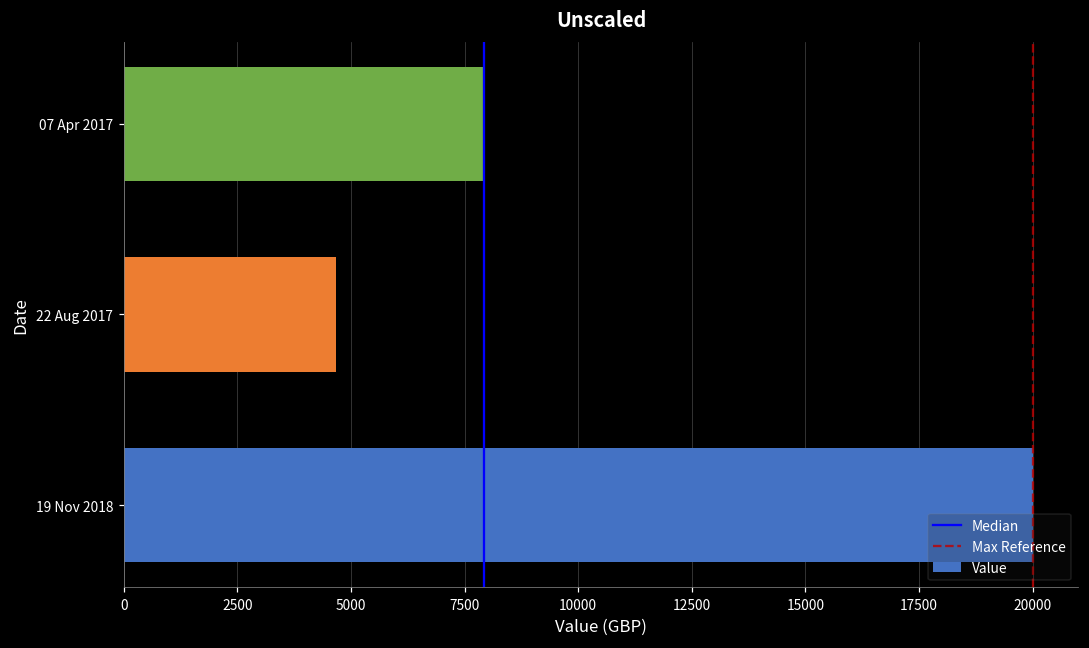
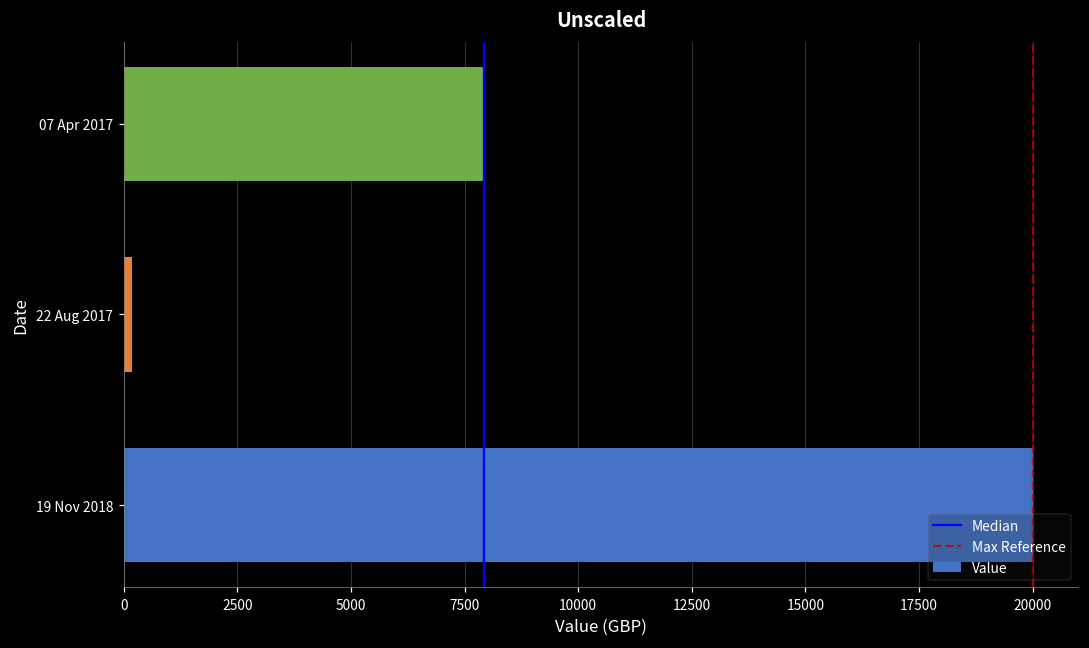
22 Aug 2017: 4700 -> 200
